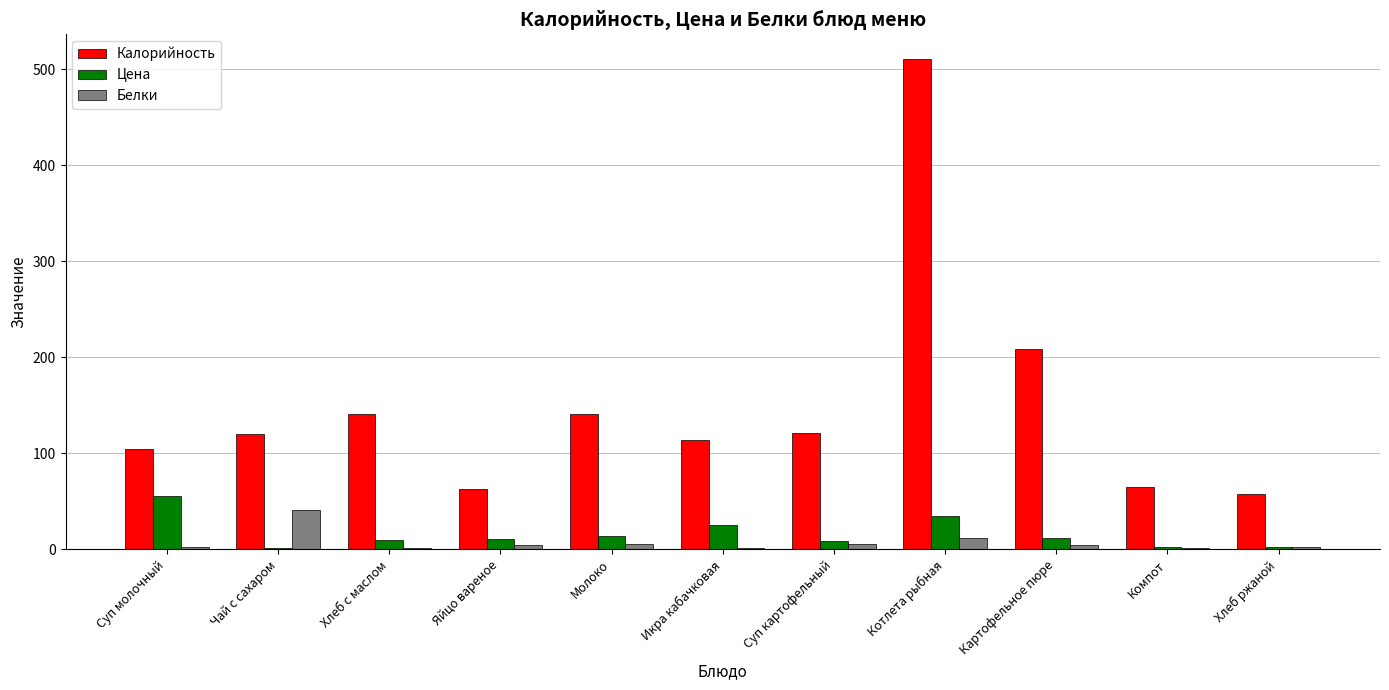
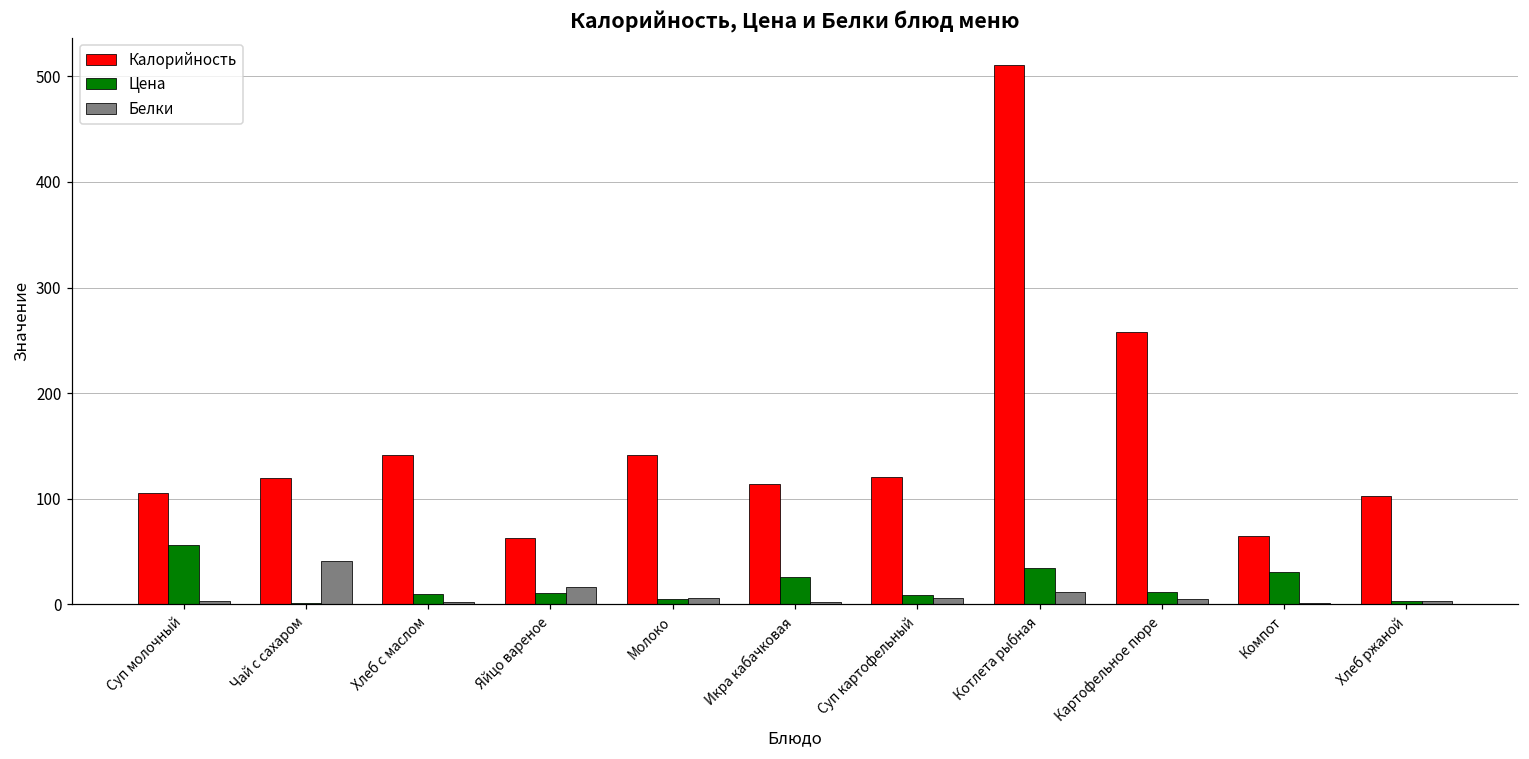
Белки, Яйцо вареное: 10 -> 20
Цена, Молоко: 14 -> 5
Калорийность, Картофельное пюре: 210 -> 260
Цена, Компот: 0 -> 30
Калорийность, Хлеб ржаной: 60 -> 100
